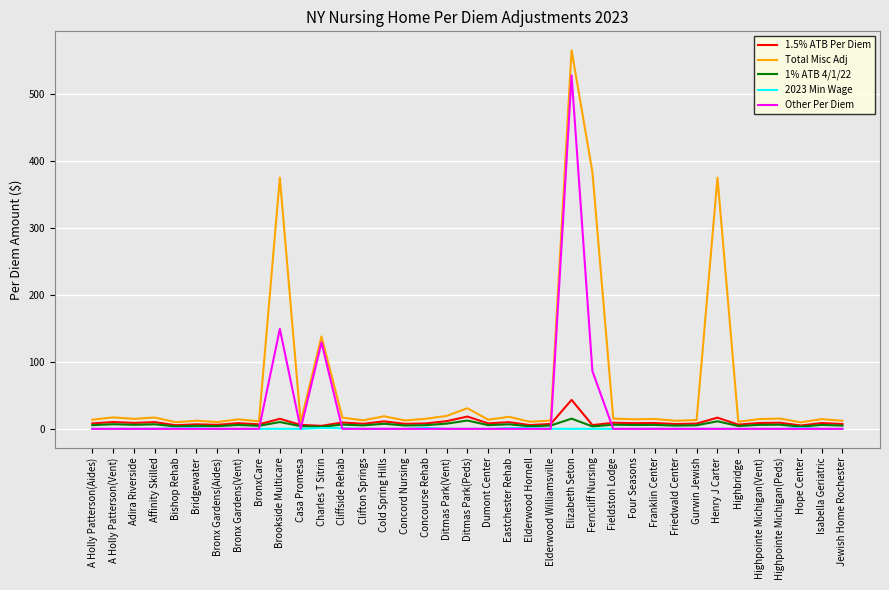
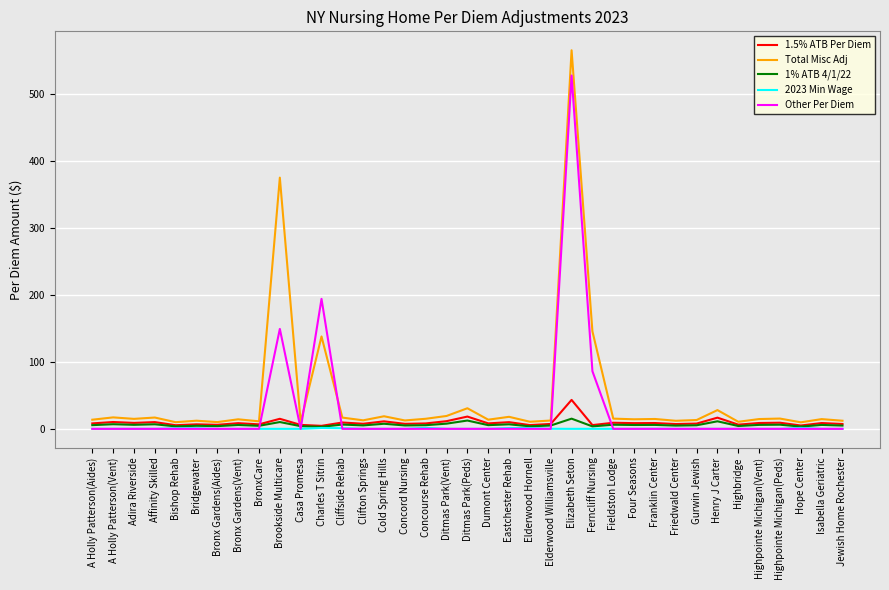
Other Per Diem, Charles T Sitrin: 130 -> 190
Total Misc Adj, Ferncliff Nursing: 380 -> 150
Total Misc Adj, Henry J Carter: 380 -> 30
